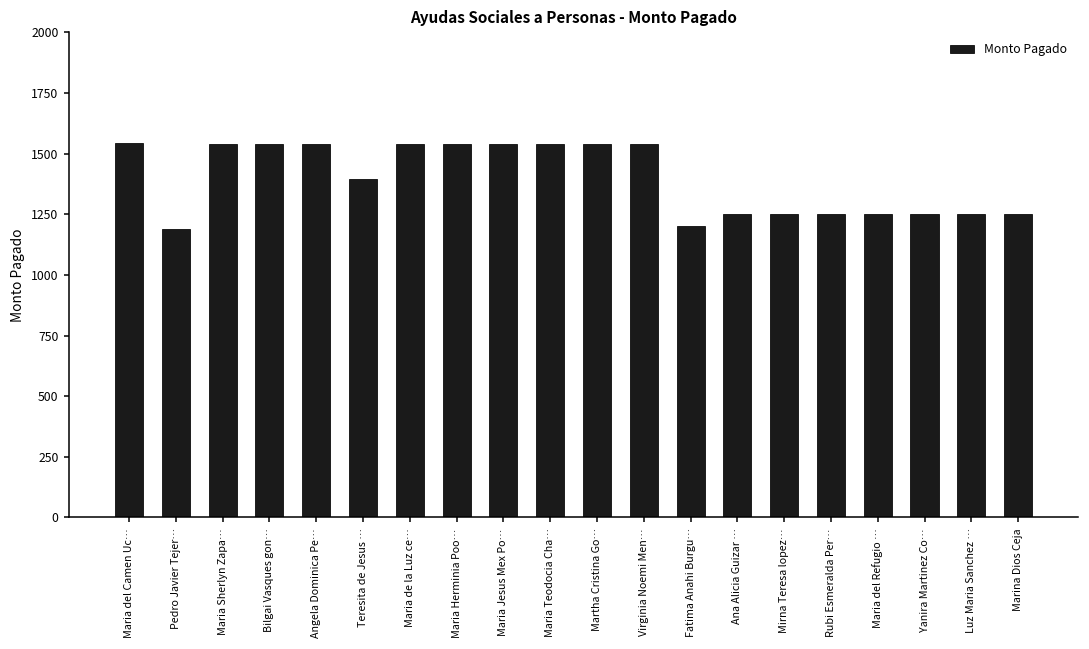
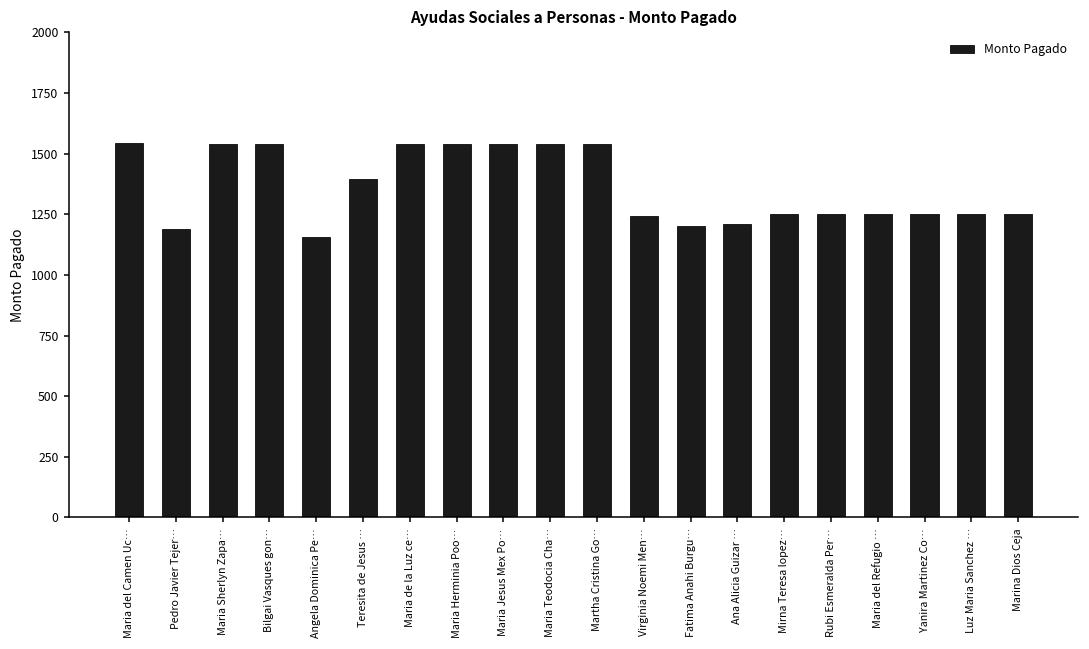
Angela Dominica Pe…: 1540 -> 1160
Virginia Noemi Men…: 1540 -> 1240
Ana Alicia Guizar …: 1250 -> 1210
